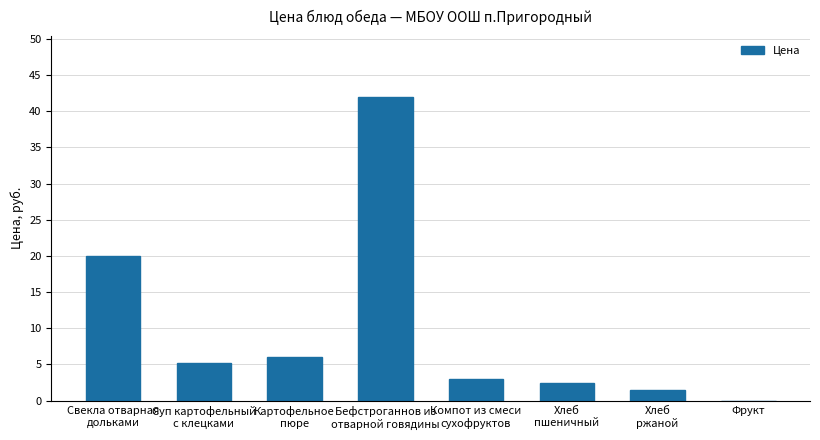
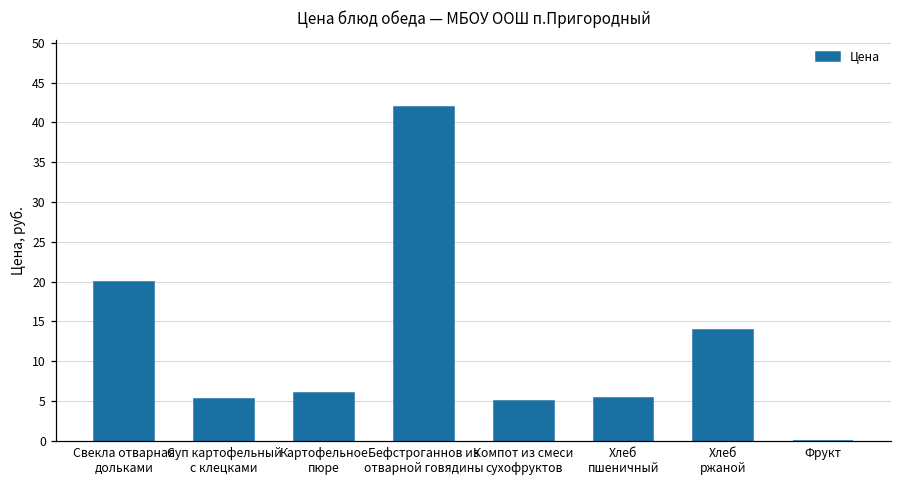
Компот из смеси сухофруктов: 3 -> 5
Хлеб пшеничный: 3 -> 5
Хлеб ржаной: 2 -> 14
